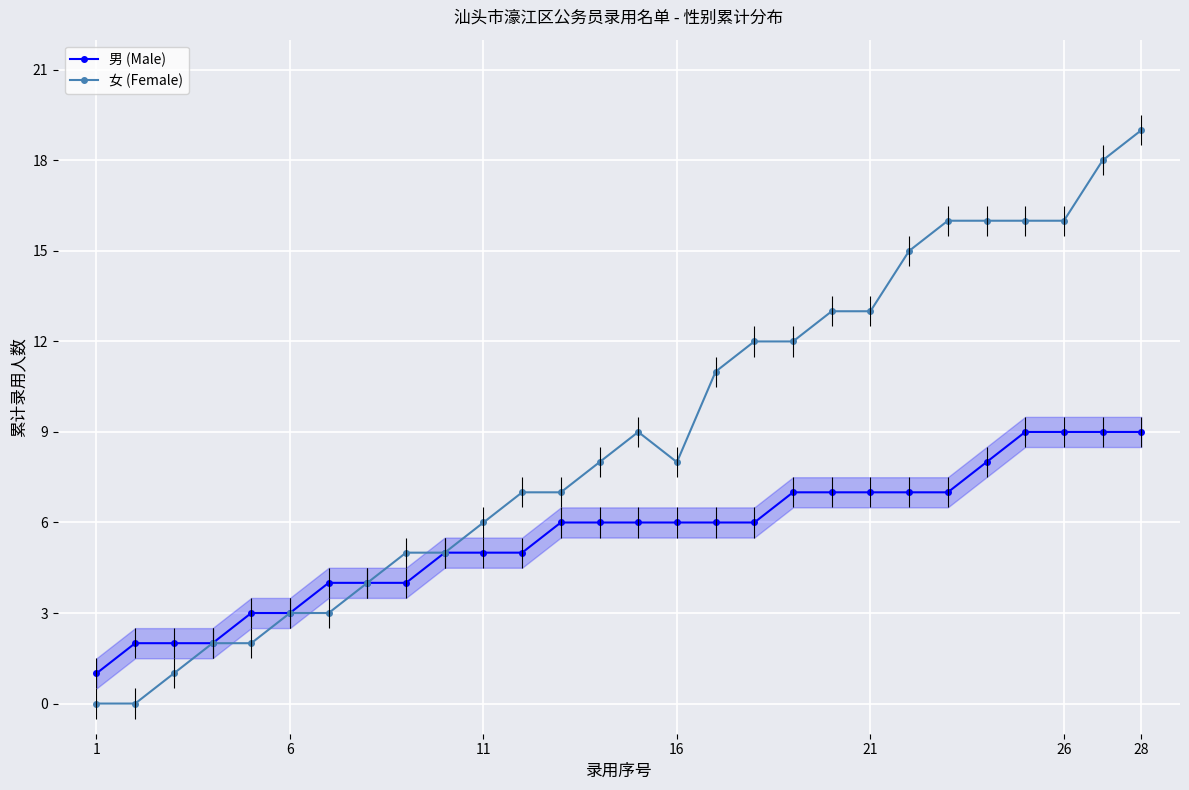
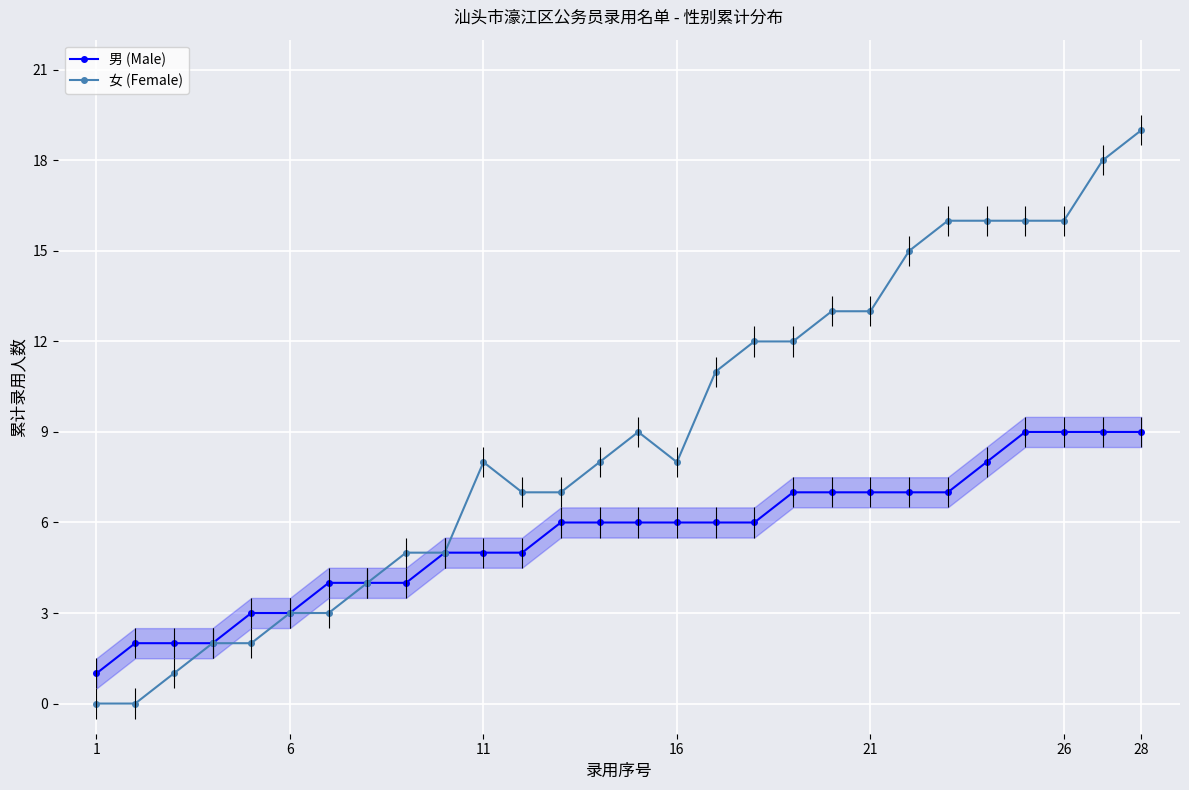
女 (Female), 11: 6 -> 8
